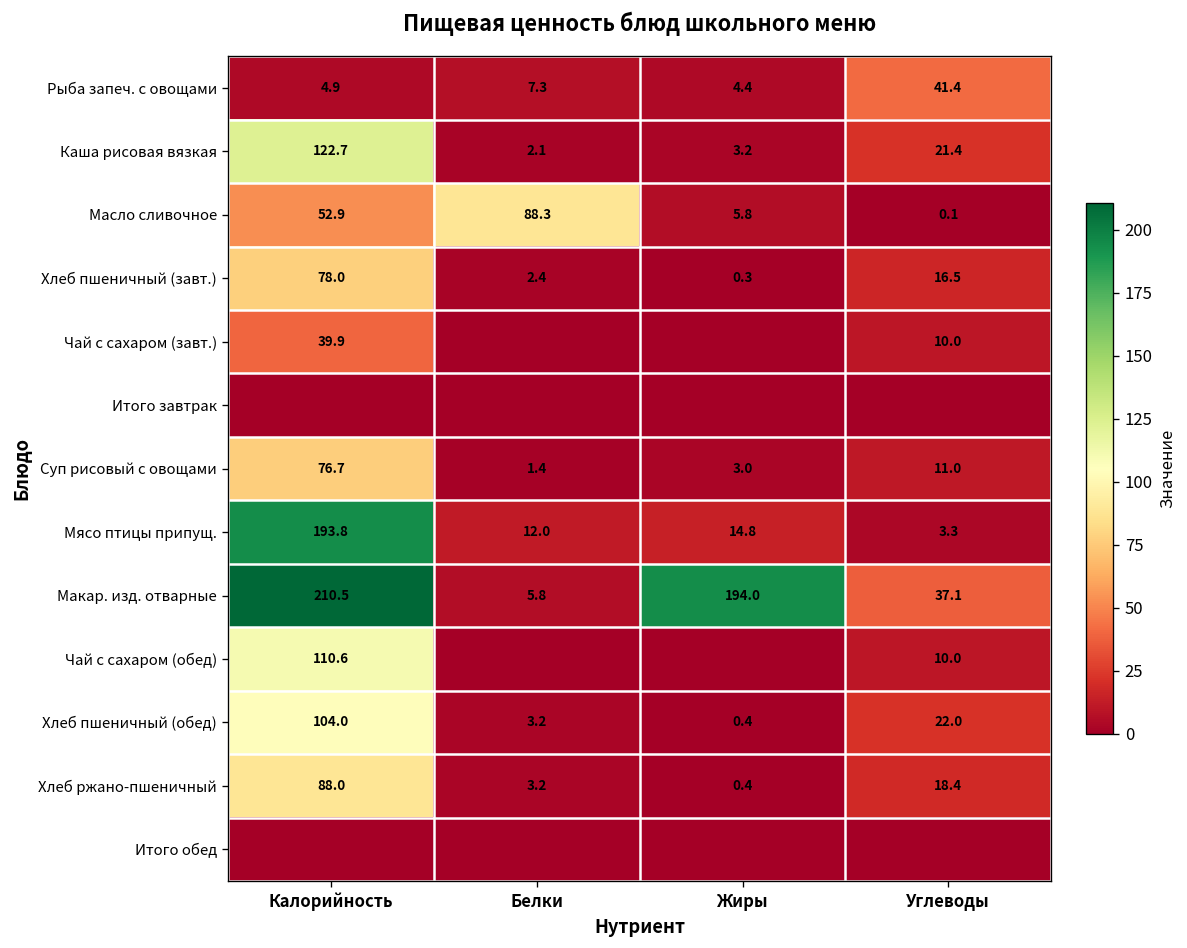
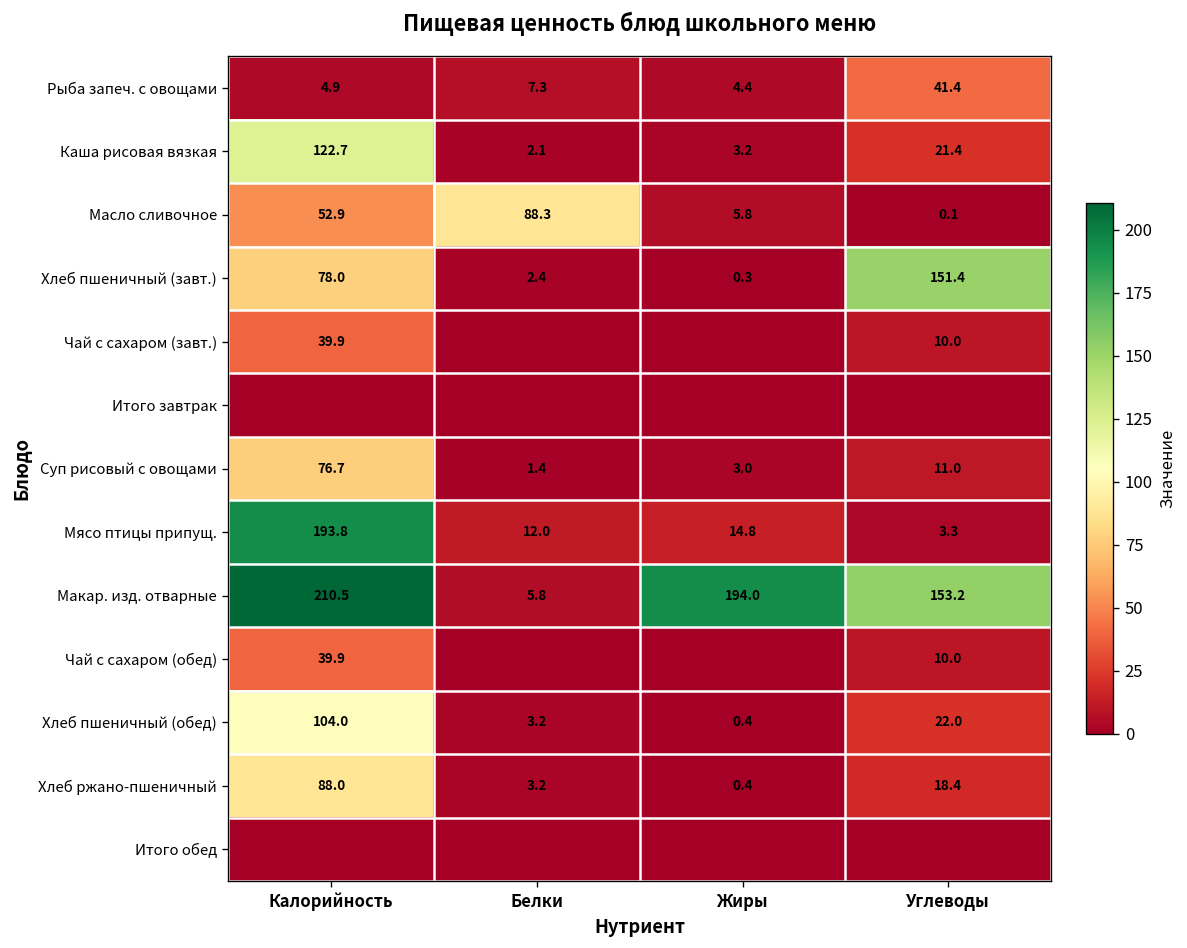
Хлеб пшеничный (завт.), Углеводы: 16.5 -> 151.4
Макар. изд. отварные, Углеводы: 37.1 -> 153.2
Чай с сахаром (обед), Калорийность: 110.6 -> 39.9
